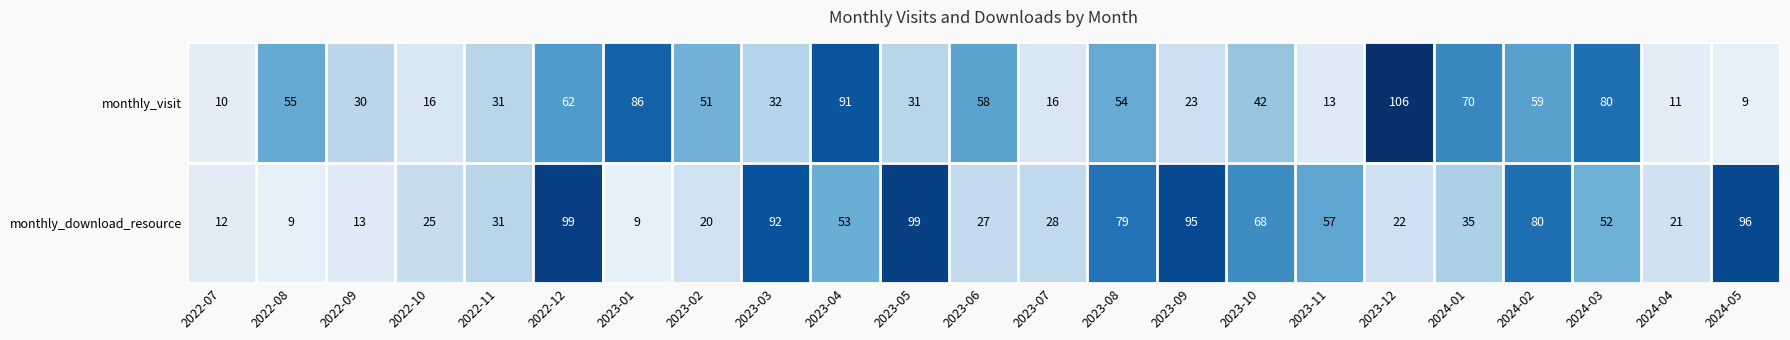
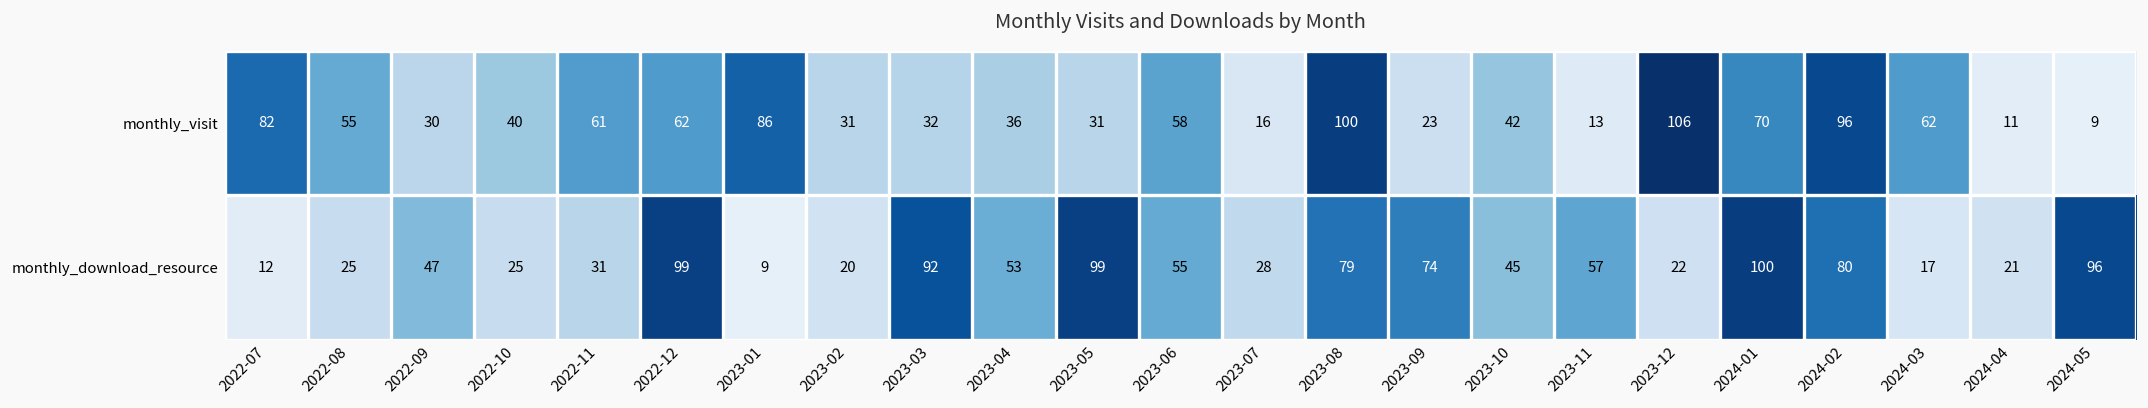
monthly_visit, 2022-07: 10 -> 82
monthly_visit, 2022-10: 16 -> 40
monthly_visit, 2022-11: 31 -> 61
monthly_visit, 2023-02: 51 -> 31
monthly_visit, 2023-04: 91 -> 36
monthly_visit, 2023-08: 54 -> 100
monthly_visit, 2024-02: 59 -> 96
monthly_visit, 2024-03: 80 -> 62
monthly_download_resource, 2022-08: 9 -> 25
monthly_download_resource, 2022-09: 13 -> 47
monthly_download_resource, 2023-06: 27 -> 55
monthly_download_resource, 2023-09: 95 -> 74
monthly_download_resource, 2023-10: 68 -> 45
monthly_download_resource, 2024-01: 35 -> 100
monthly_download_resource, 2024-03: 52 -> 17
